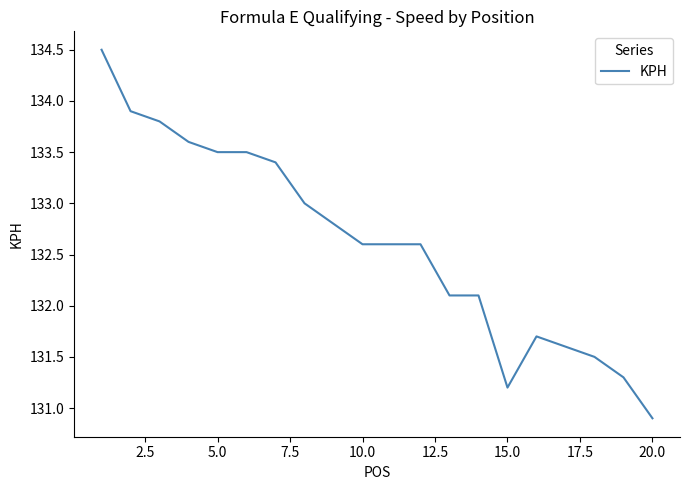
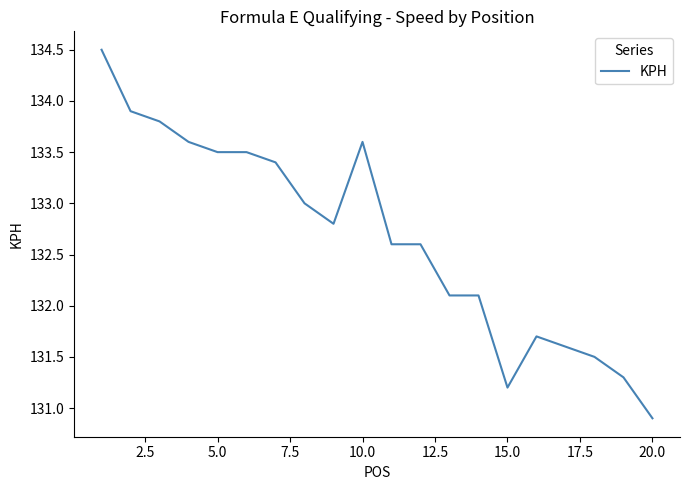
10.0: 132.6 -> 133.6
